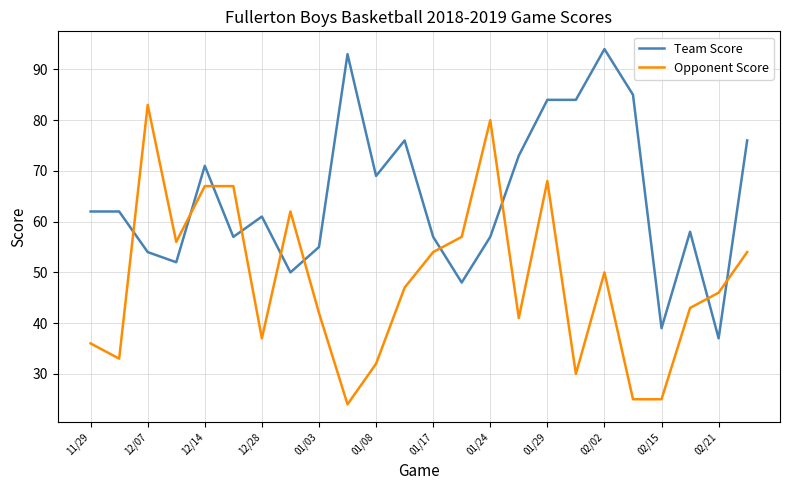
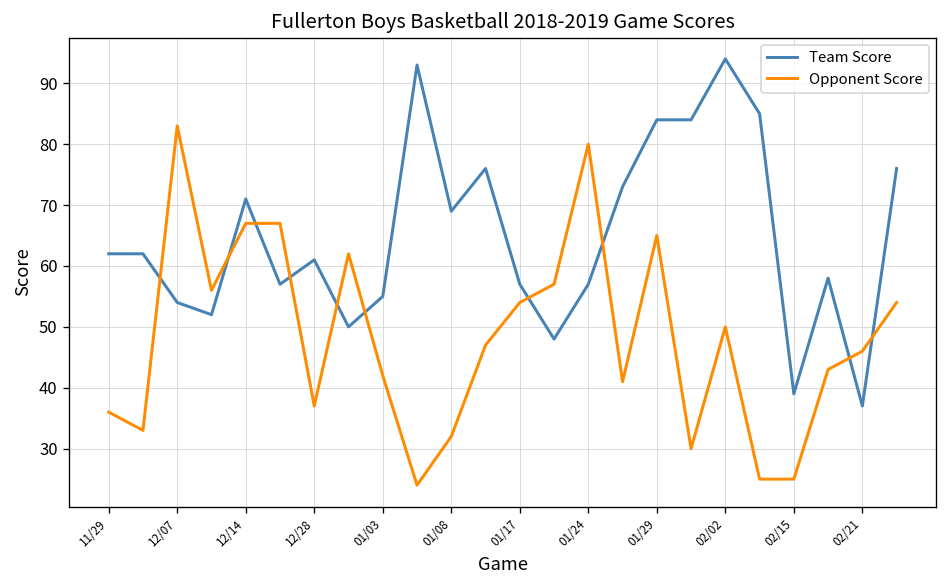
Opponent Score, 01/29: 68 -> 65
